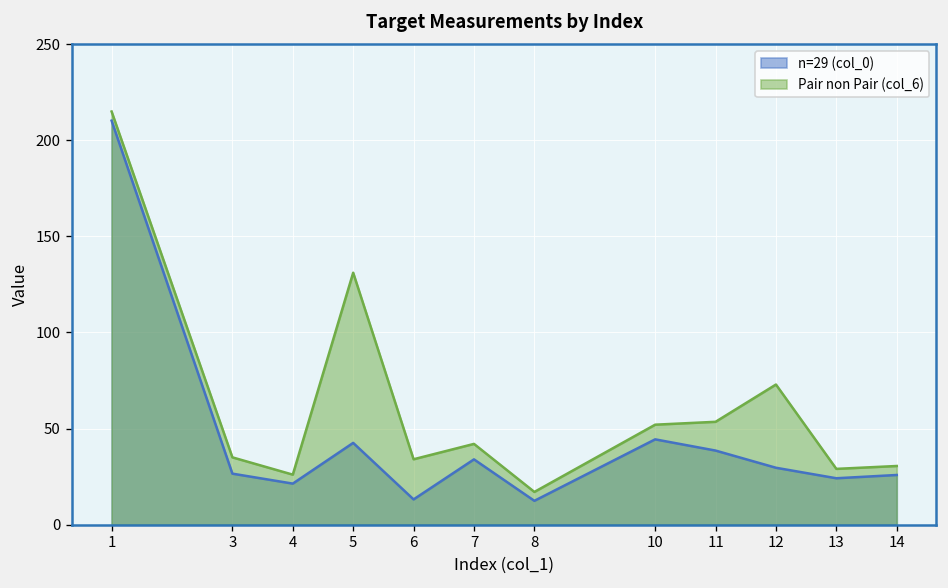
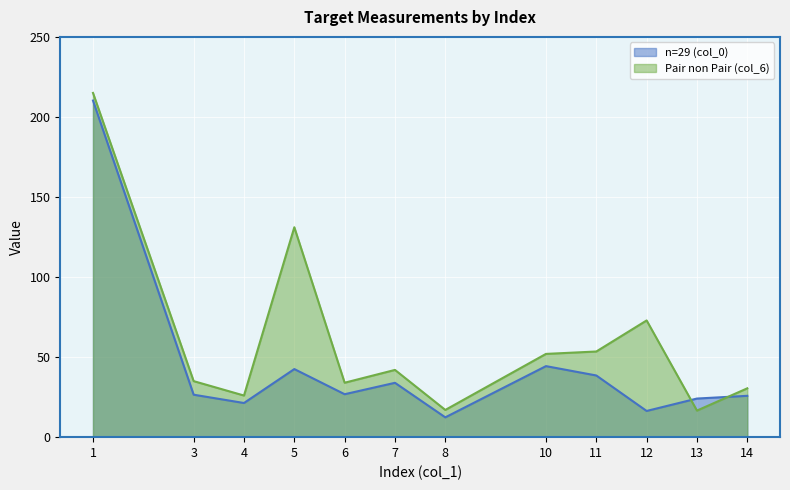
n=29 (col_0), 6: 13 -> 27
n=29 (col_0), 12: 30 -> 16
Pair non Pair (col_6), 13: 29 -> 17
